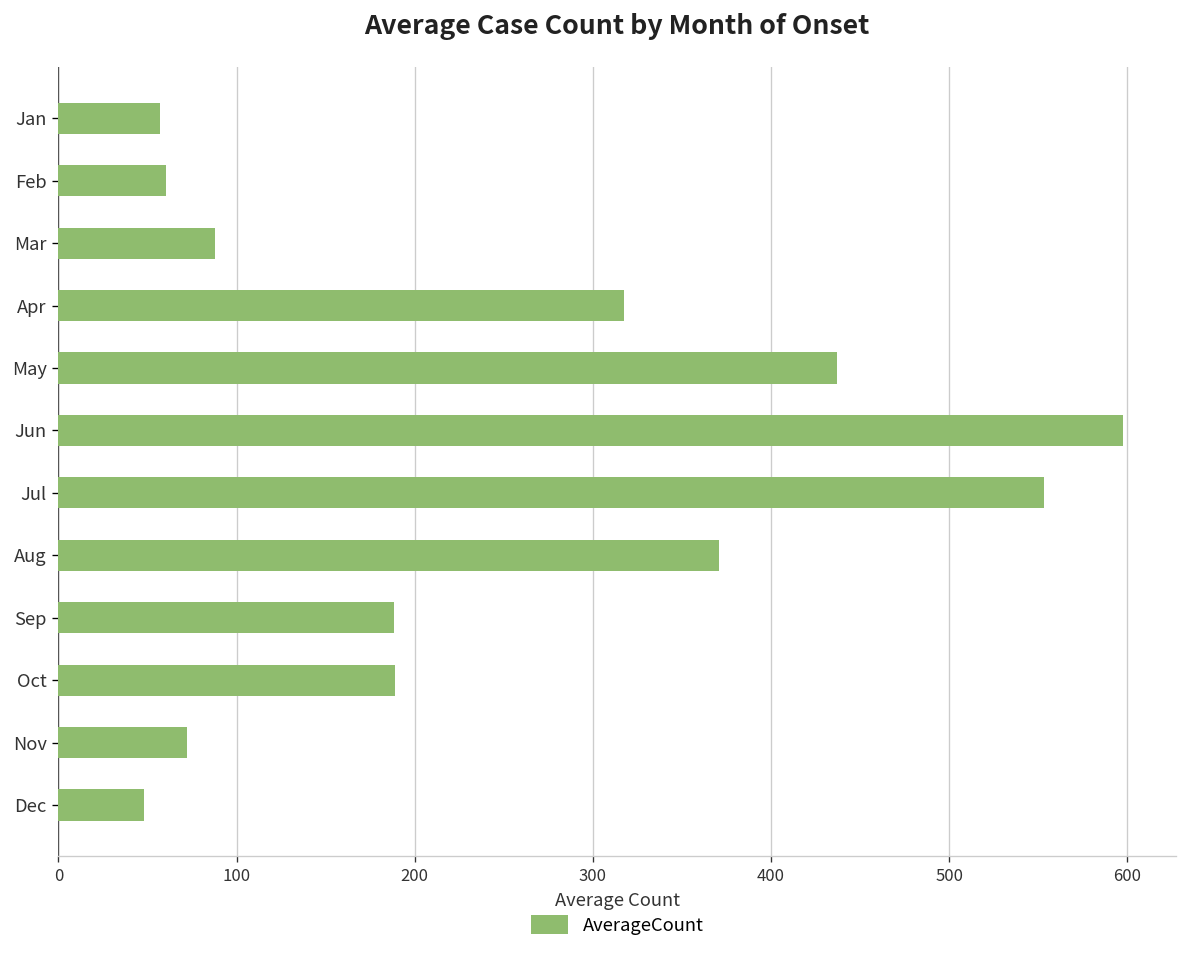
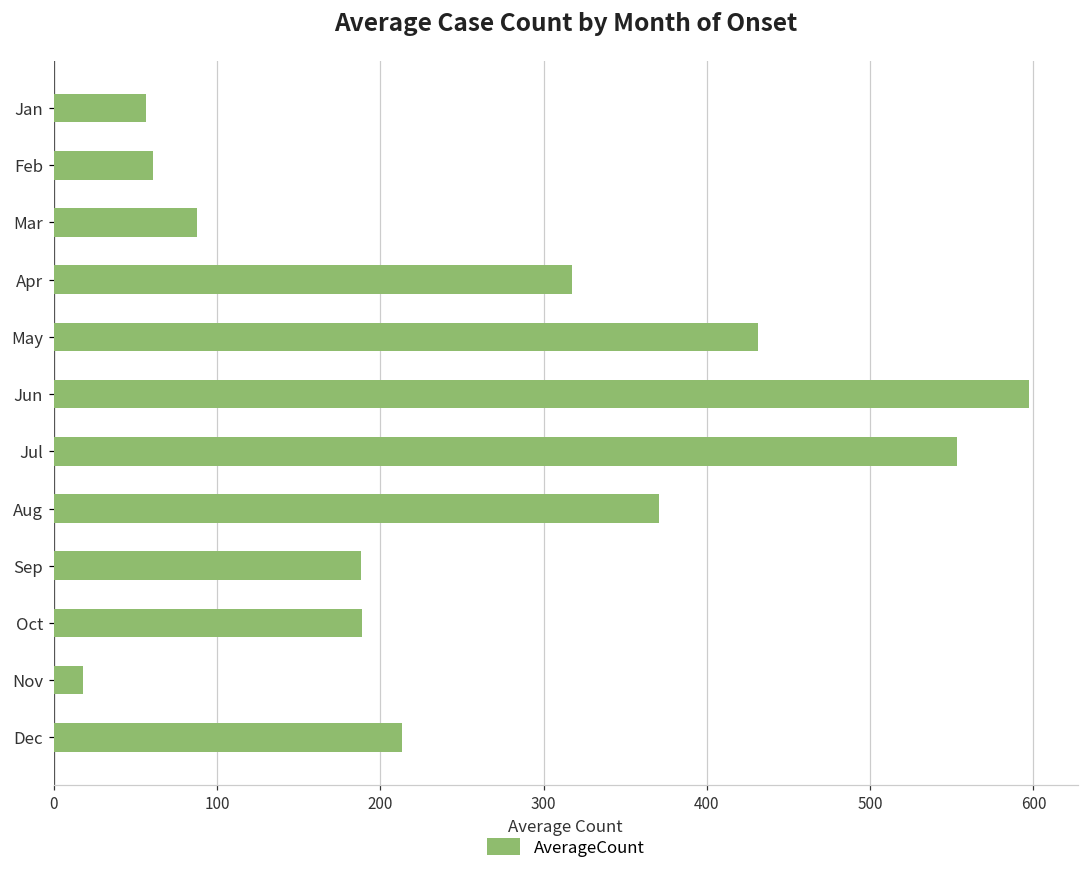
May: 437 -> 431
Nov: 72 -> 18
Dec: 48 -> 213
